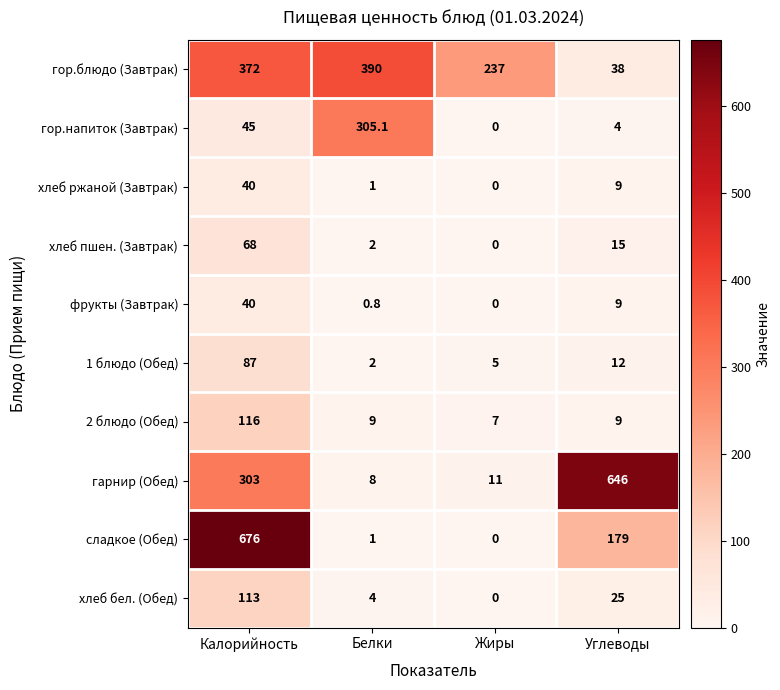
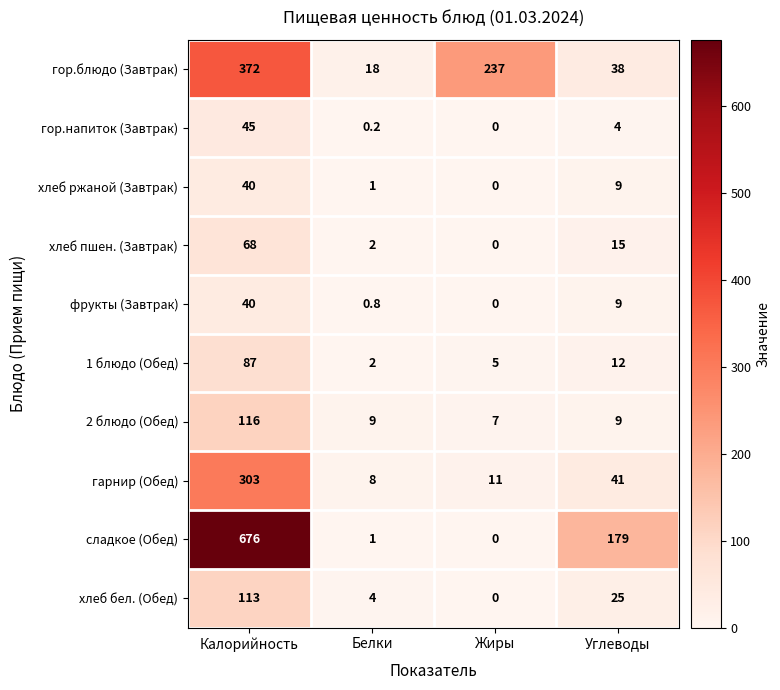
гор.блюдо (Завтрак), Белки: 390 -> 18
гор.напиток (Завтрак), Белки: 305.1 -> 0.2
гарнир (Обед), Углеводы: 646 -> 41
